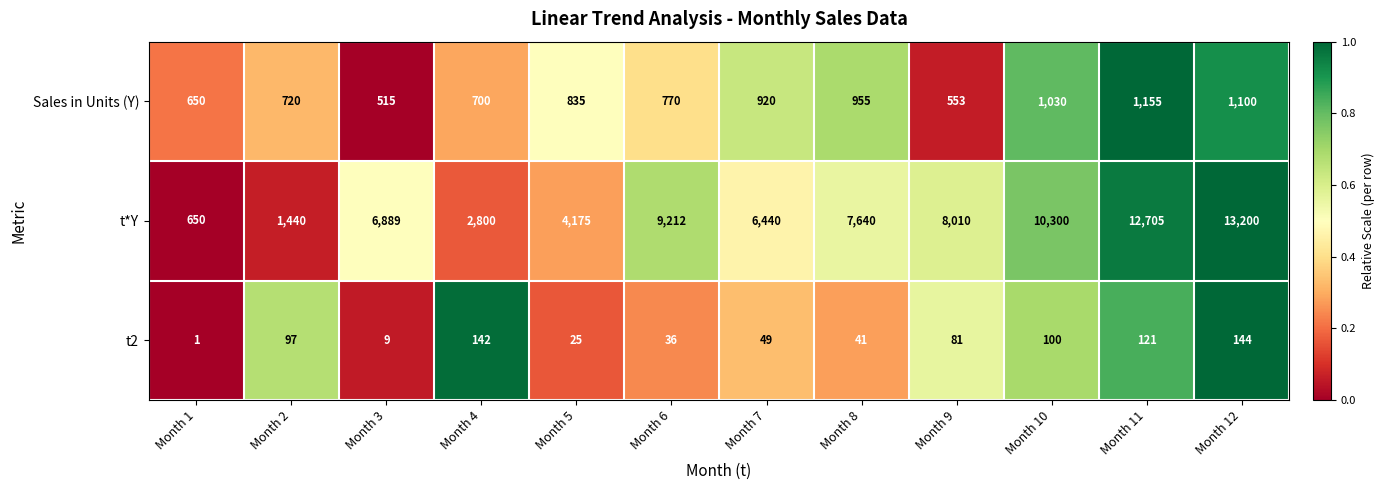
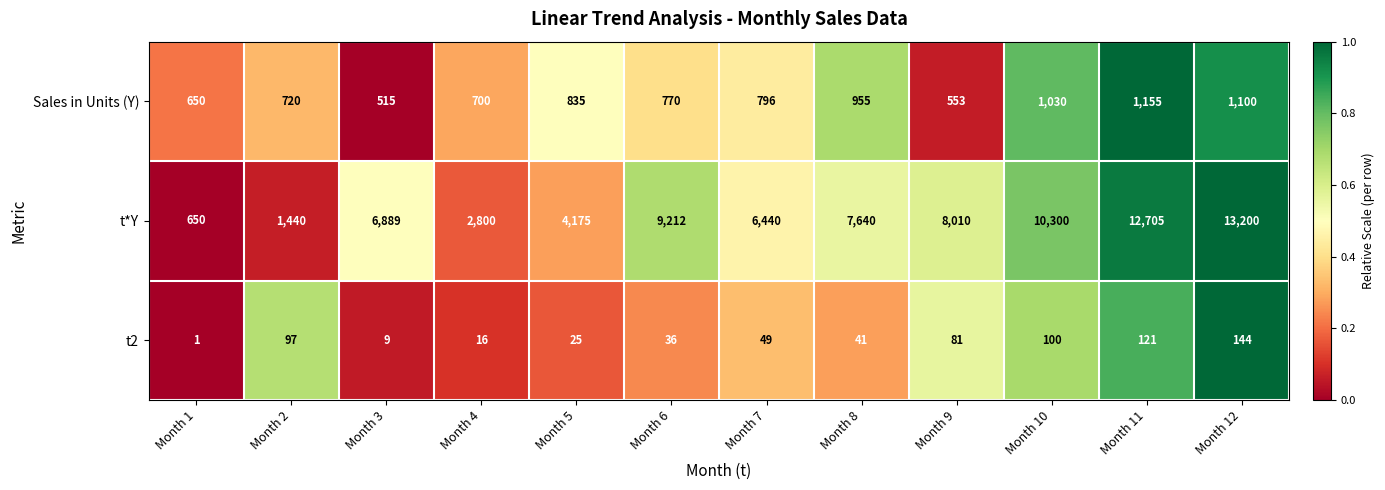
Sales in Units (Y), Month 7: 920 -> 796
t2, Month 4: 142 -> 16
